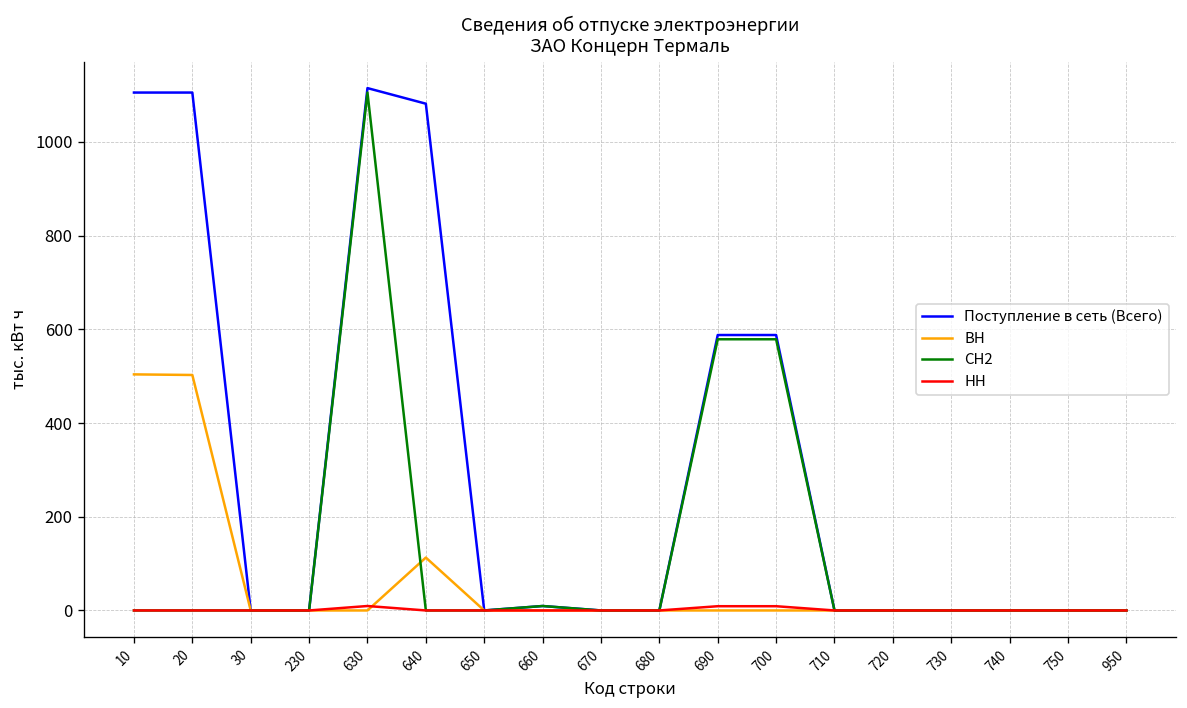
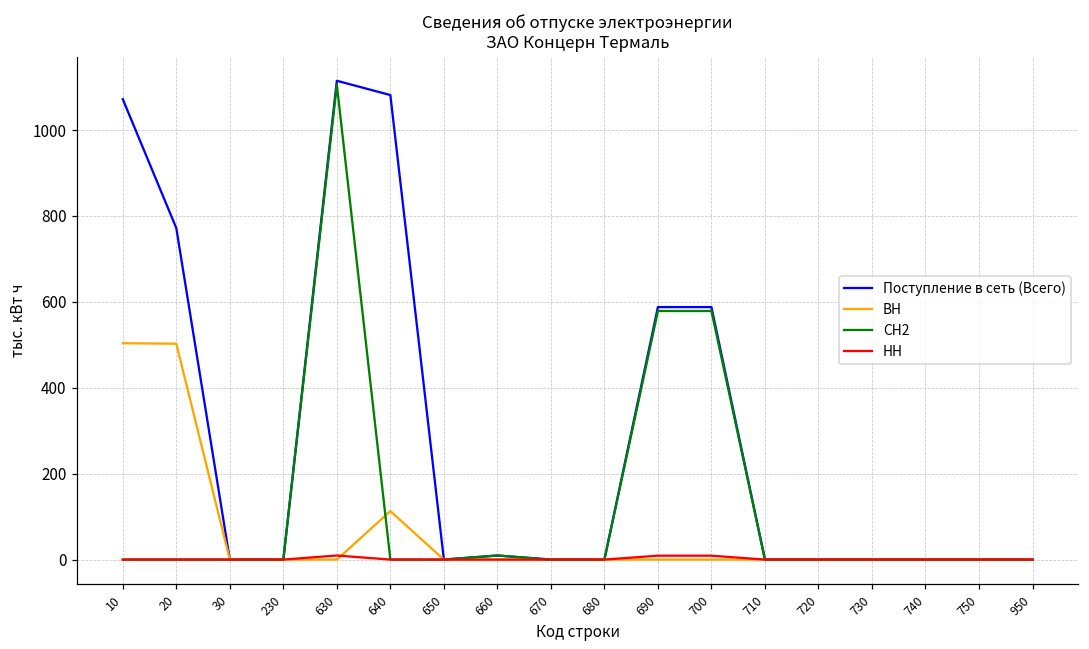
Поступление в сеть (Всего), 10: 1110 -> 1070
Поступление в сеть (Всего), 20: 1110 -> 770
